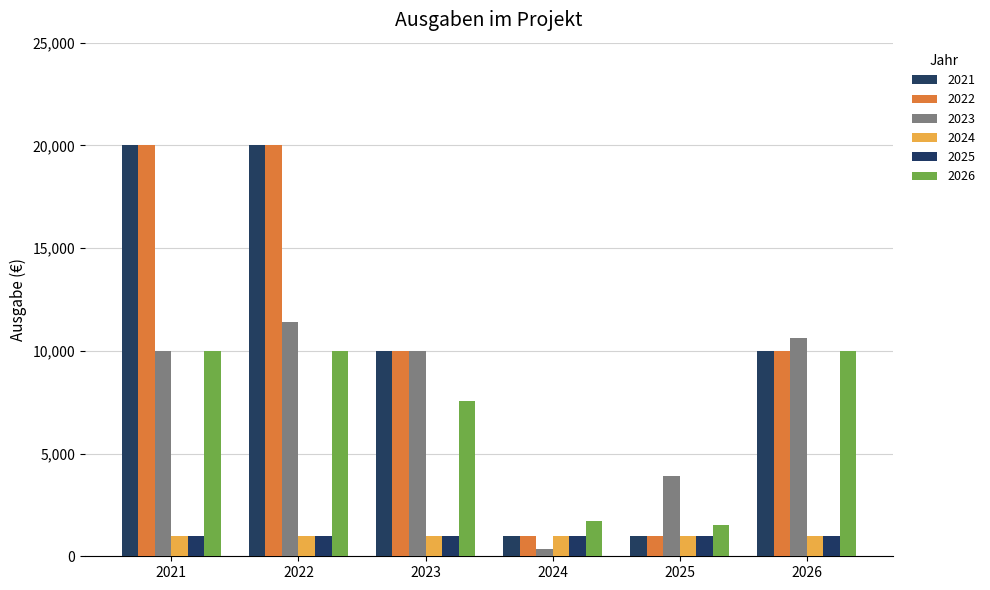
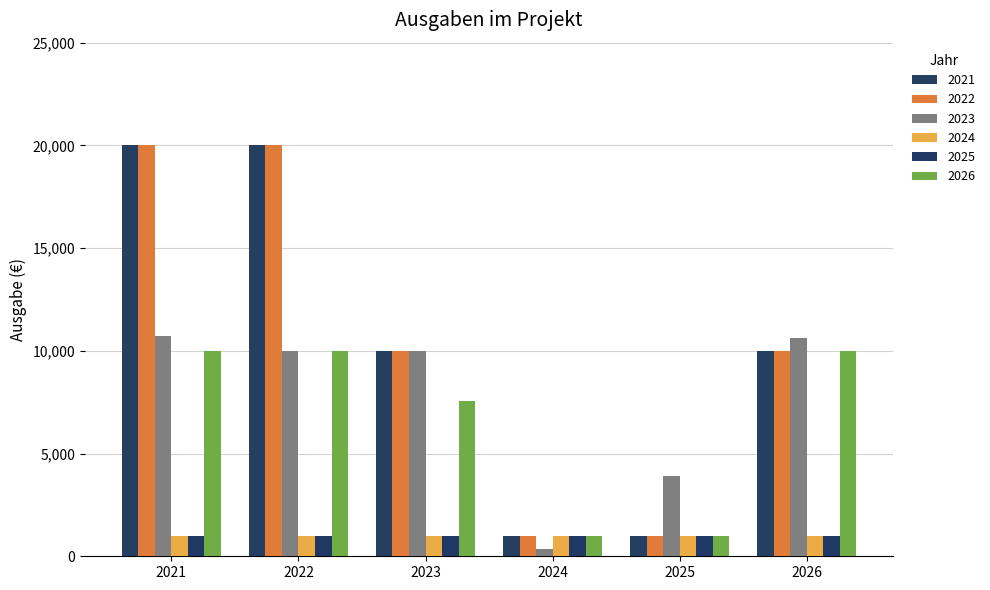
2023, 2021: 10,000 -> 10,700
2023, 2022: 11,400 -> 10,000
2026, 2024: 1,700 -> 1,000
2026, 2025: 1,500 -> 1,000
